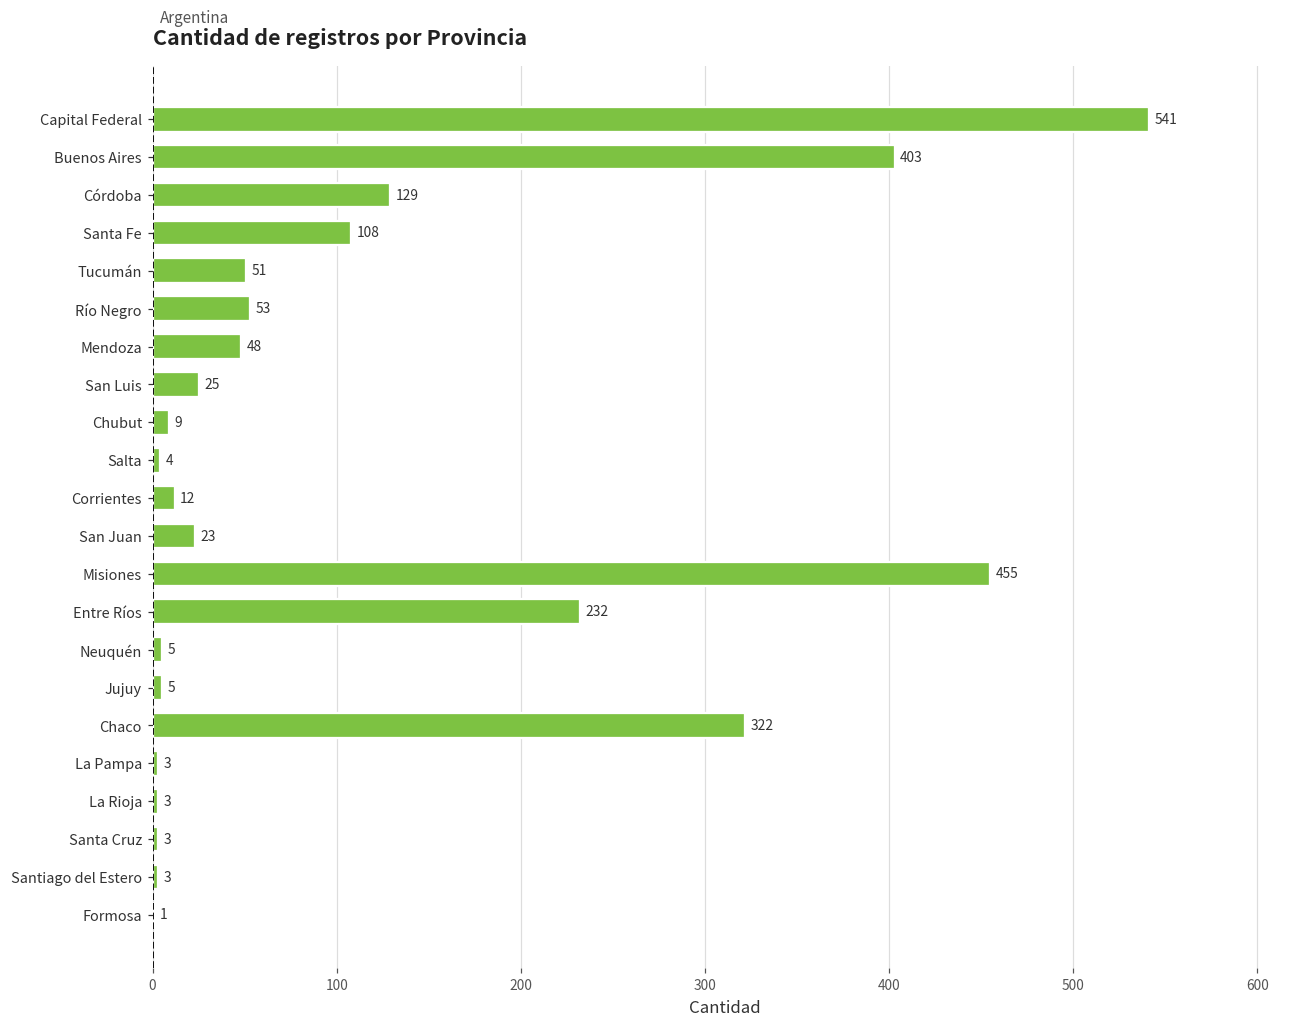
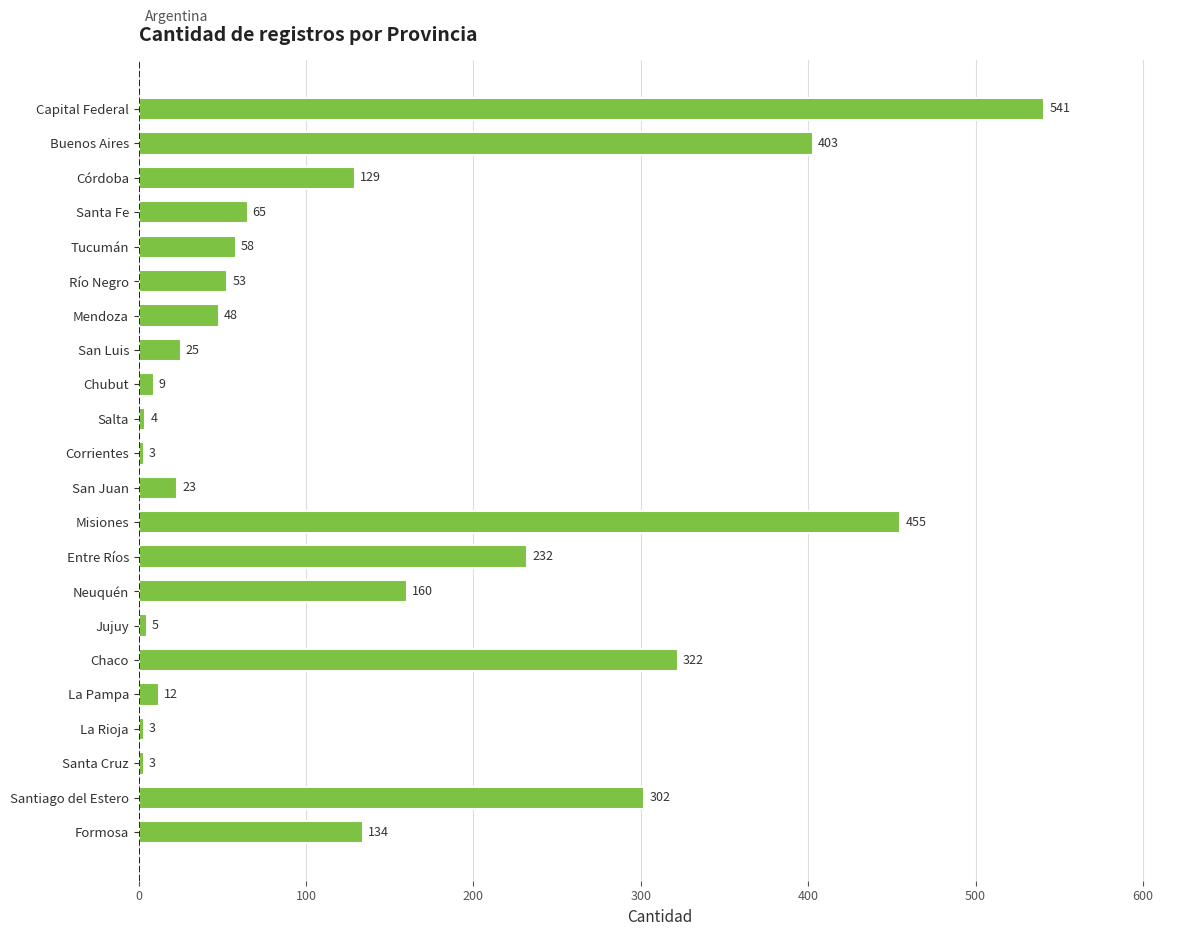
Santa Fe: 108 -> 65
Tucumán: 51 -> 58
Corrientes: 12 -> 3
Neuquén: 5 -> 160
La Pampa: 3 -> 12
Santiago del Estero: 3 -> 302
Formosa: 1 -> 134
